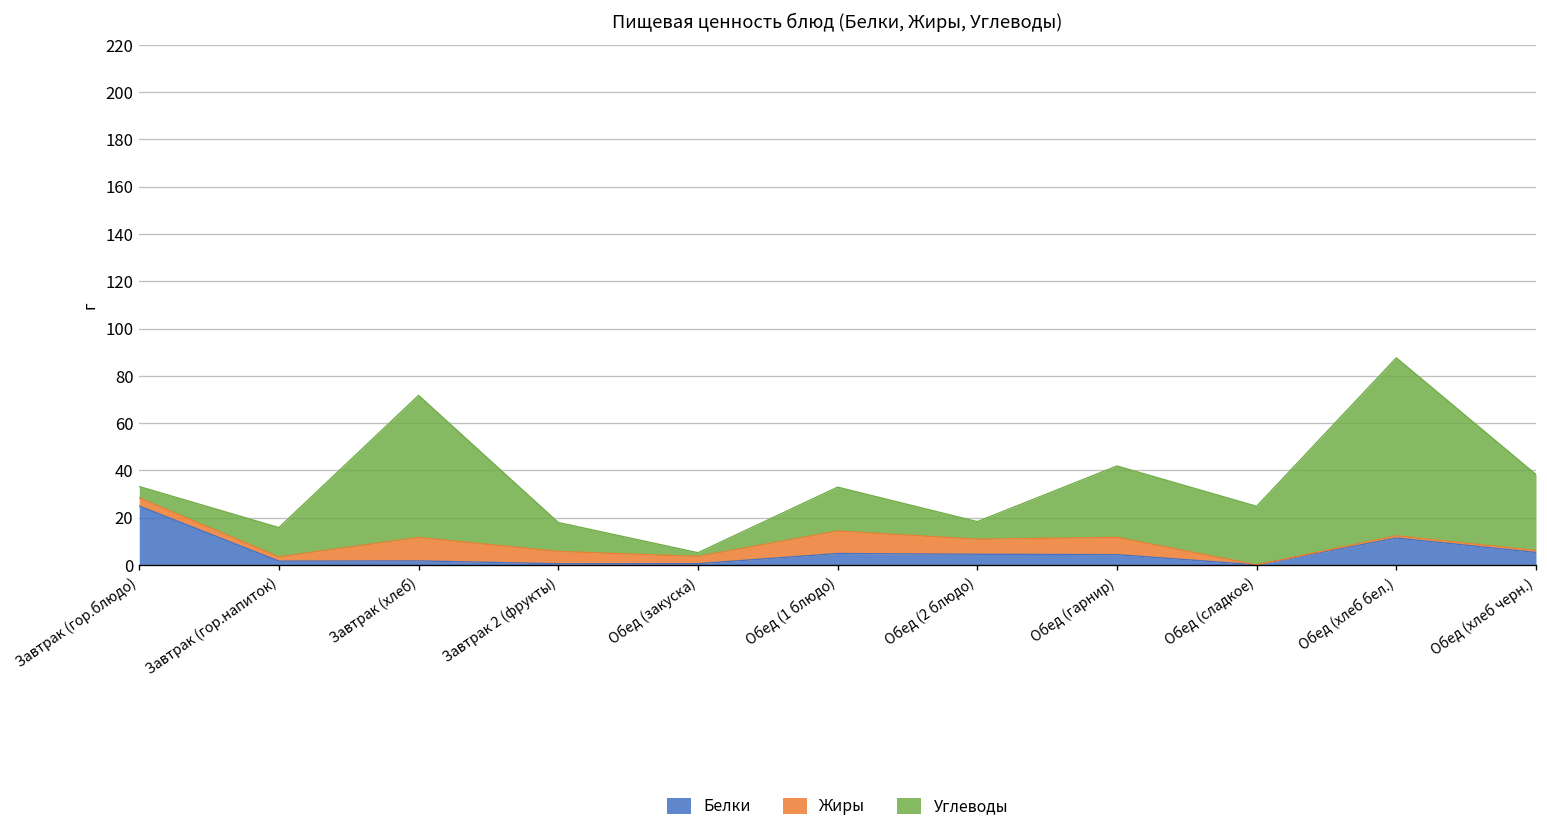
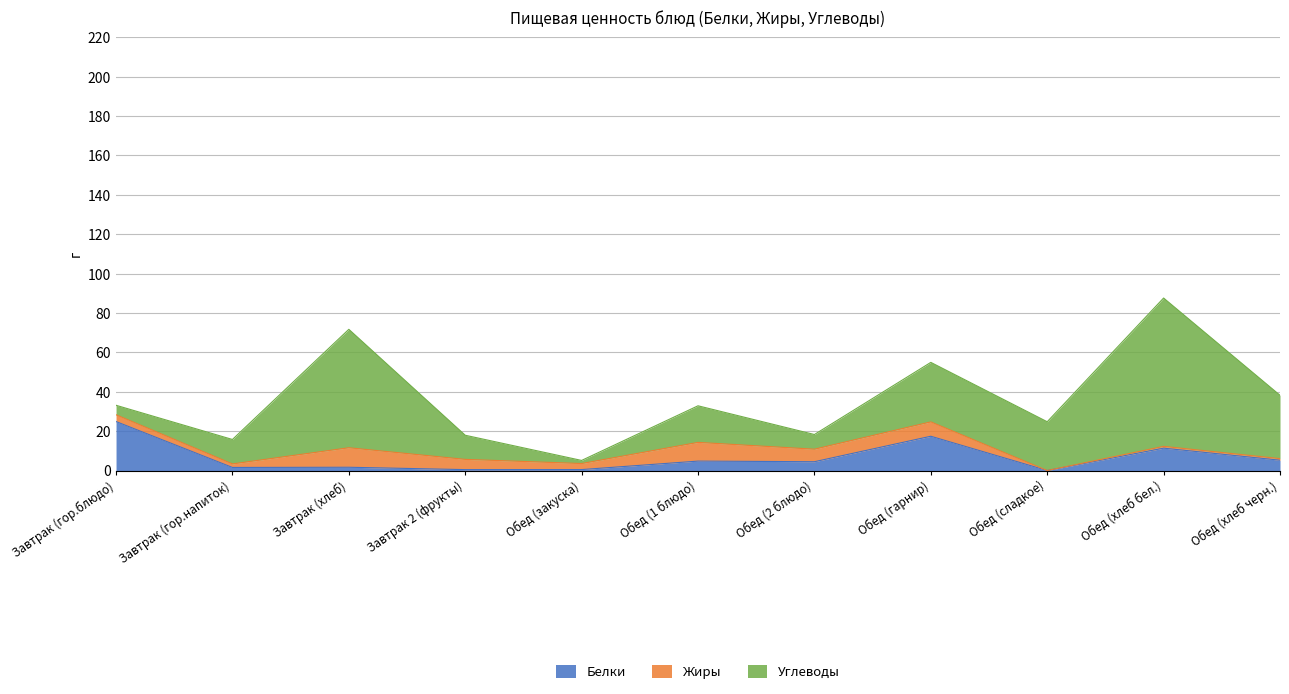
Белки, Обед (гарнир): 4 -> 17
